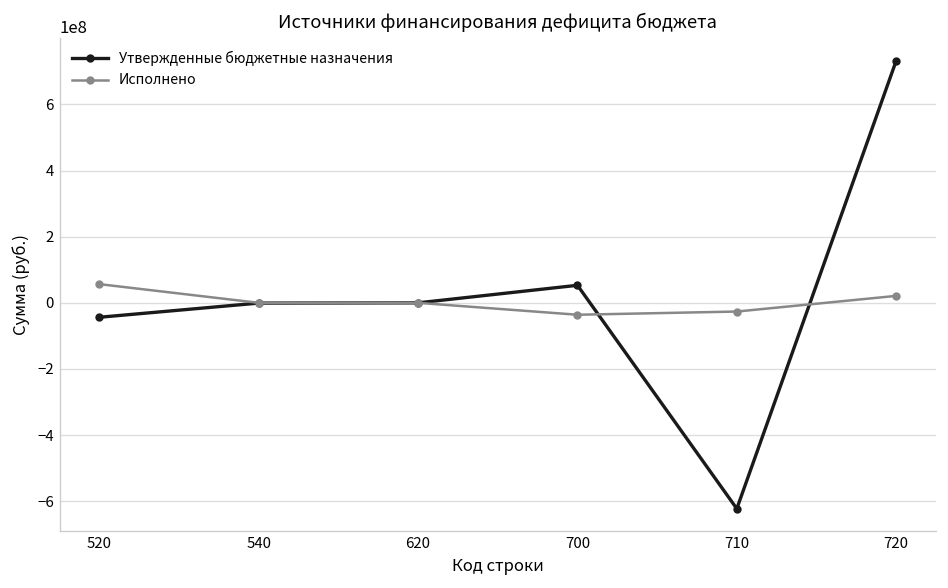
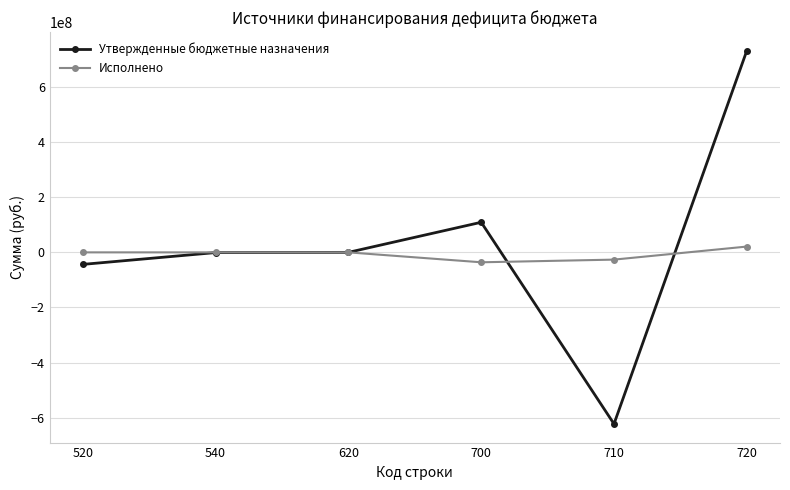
Исполнено, 520: 60000000 -> 0
Утвержденные бюджетные назначения, 700: 50000000 -> 110000000
